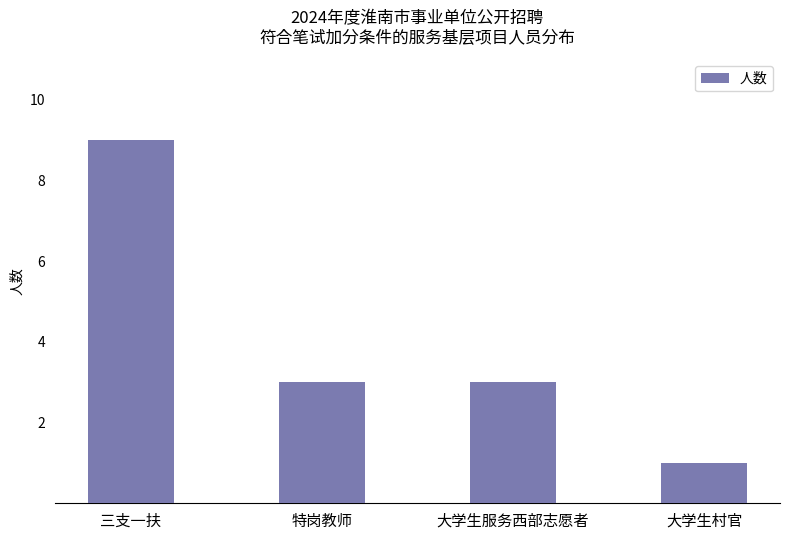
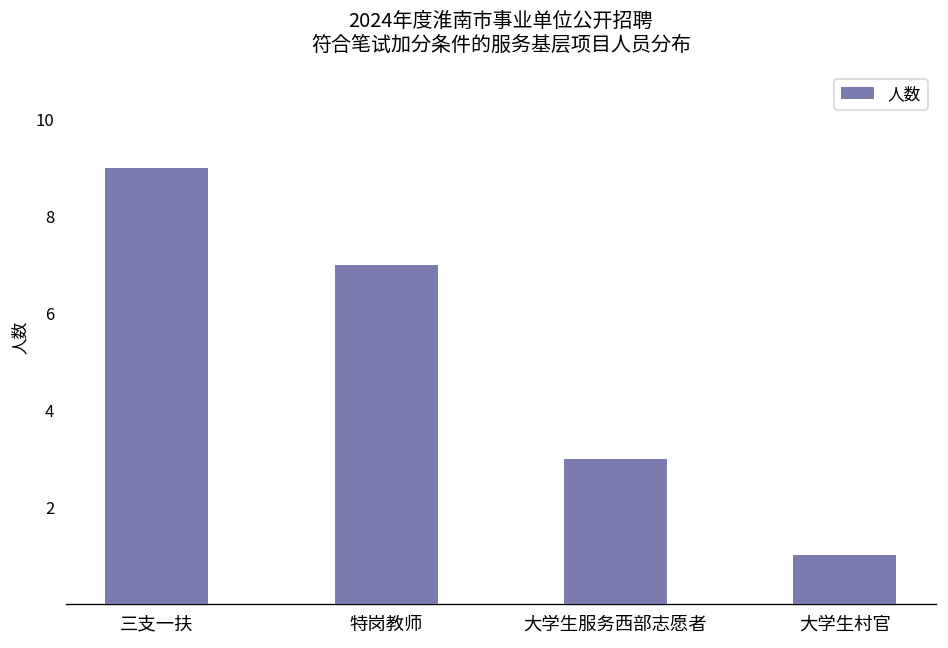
特岗教师: 3 -> 7
